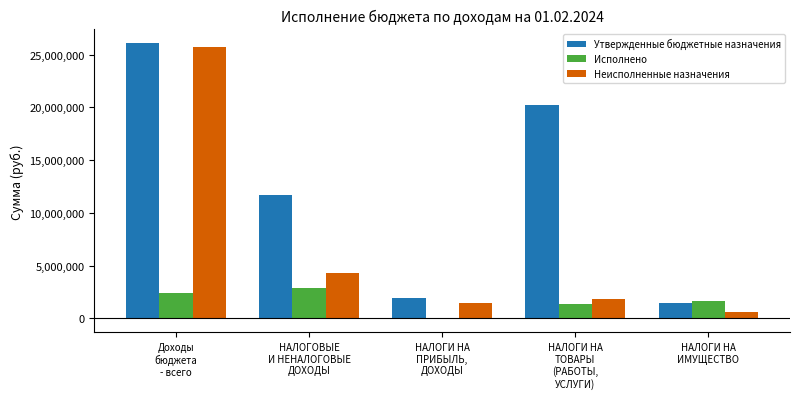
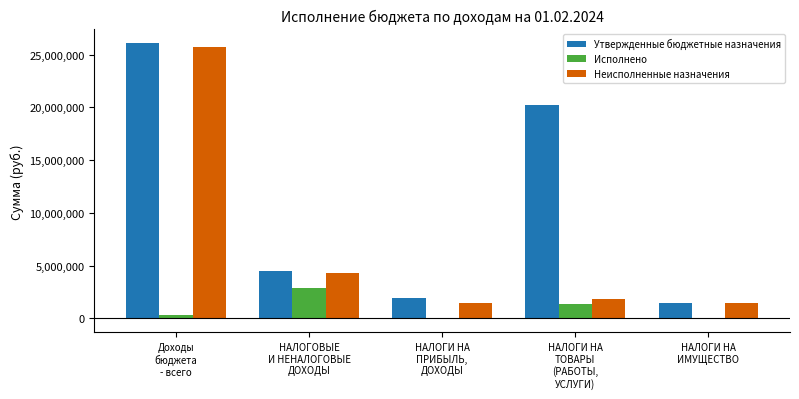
Исполнено, Доходы бюджета - всего: 2,400,000 -> 400,000
Утвержденные бюджетные назначения, НАЛОГОВЫЕ И НЕНАЛОГОВЫЕ ДОХОДЫ: 11,700,000 -> 4,500,000
Исполнено, НАЛОГИ НА ИМУЩЕСТВО: 1,600,000 -> 0
Неисполненные назначения, НАЛОГИ НА ИМУЩЕСТВО: 600,000 -> 1,500,000
